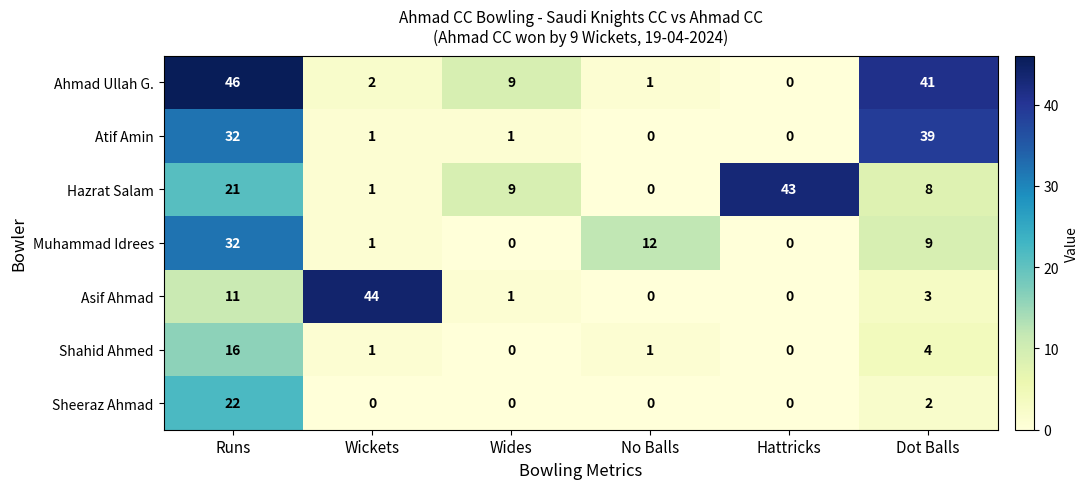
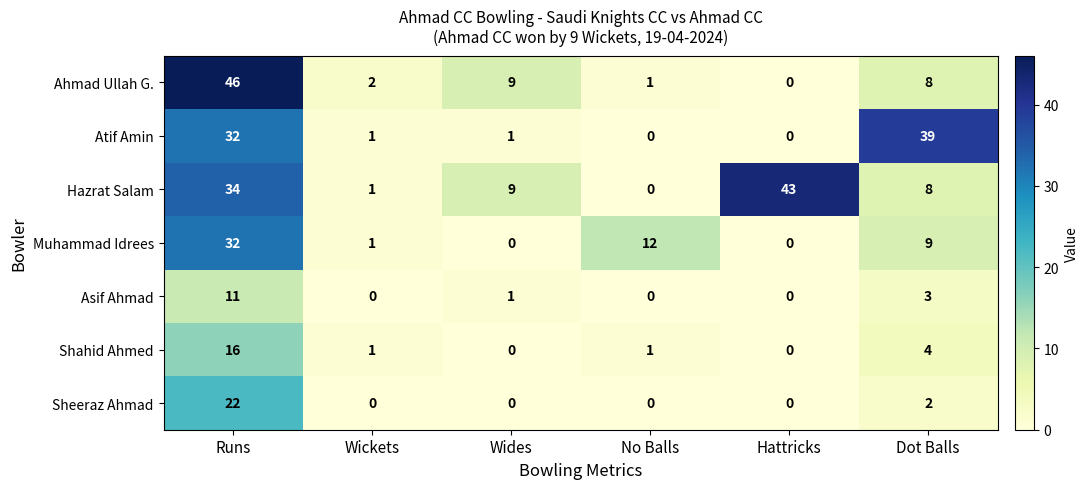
Ahmad Ullah G., Dot Balls: 41 -> 8
Hazrat Salam, Runs: 21 -> 34
Asif Ahmad, Wickets: 44 -> 0
